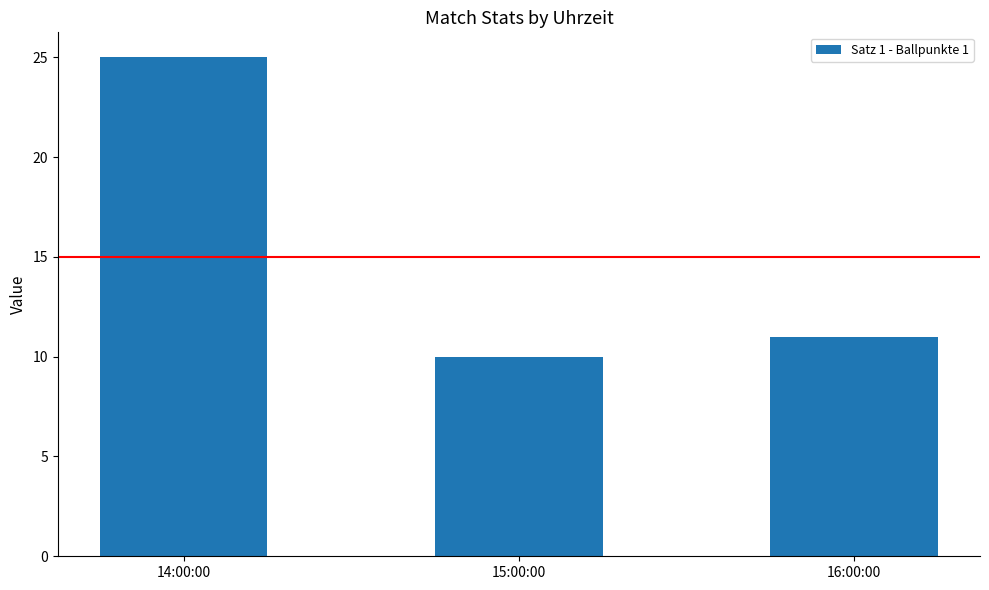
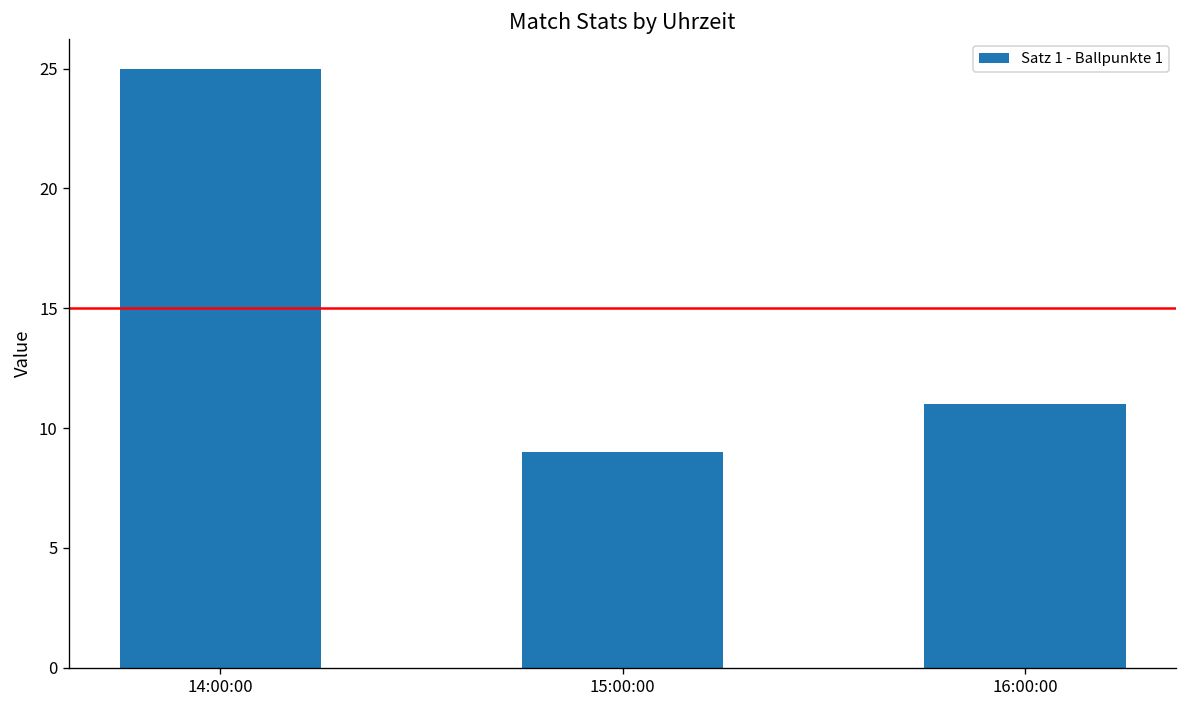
15:00:00: 10 -> 9
